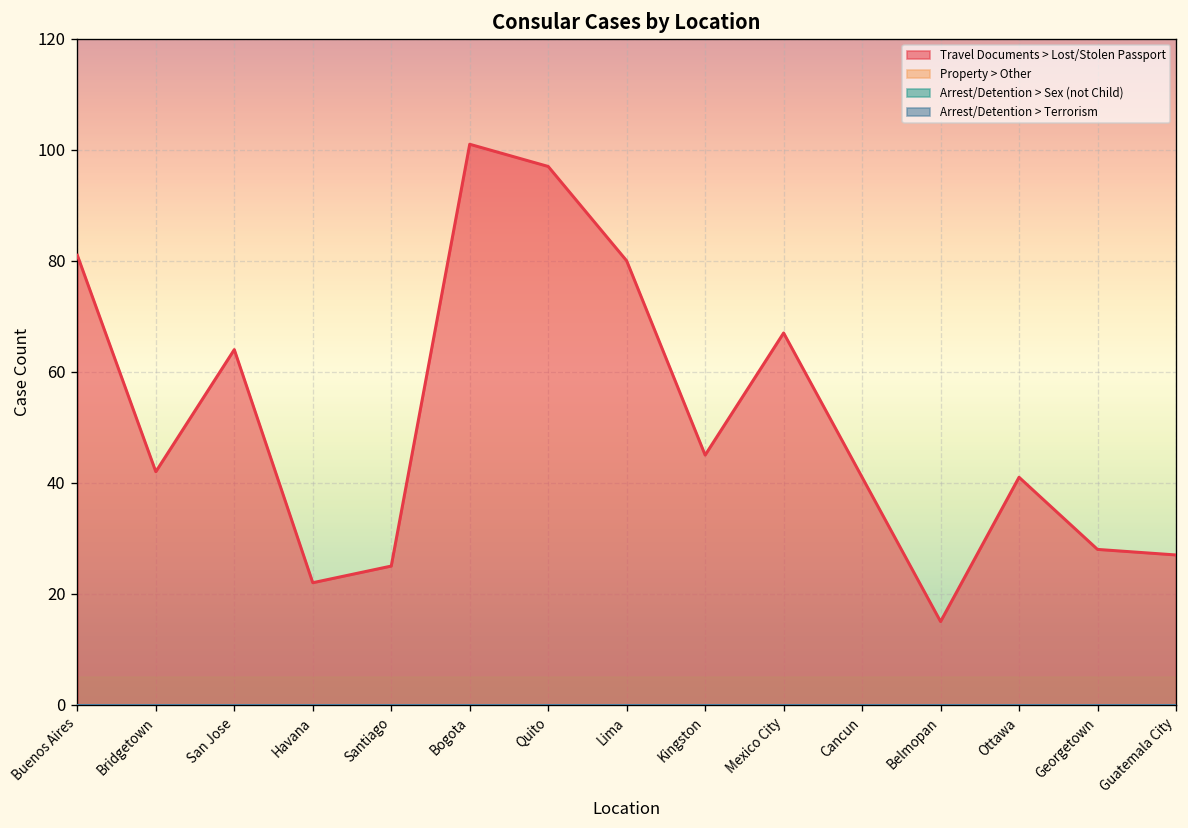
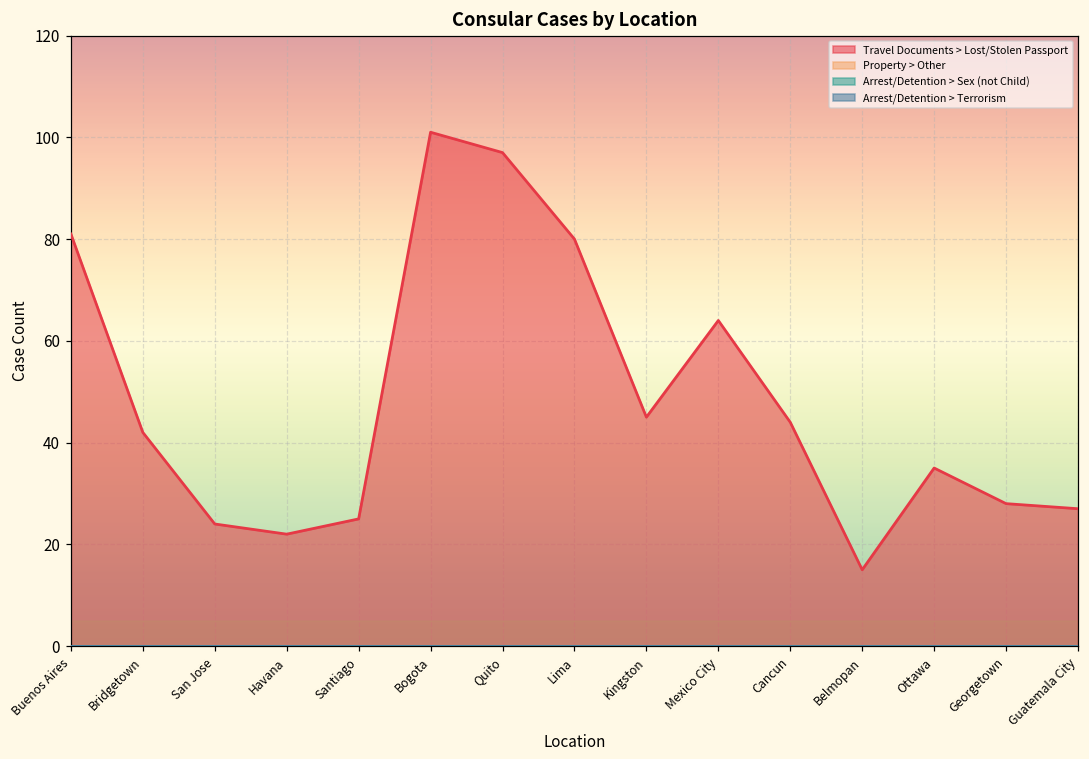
Travel Documents > Lost/Stolen Passport, San Jose: 64 -> 24
Travel Documents > Lost/Stolen Passport, Mexico City: 67 -> 64
Travel Documents > Lost/Stolen Passport, Cancun: 41 -> 44
Travel Documents > Lost/Stolen Passport, Ottawa: 41 -> 35
